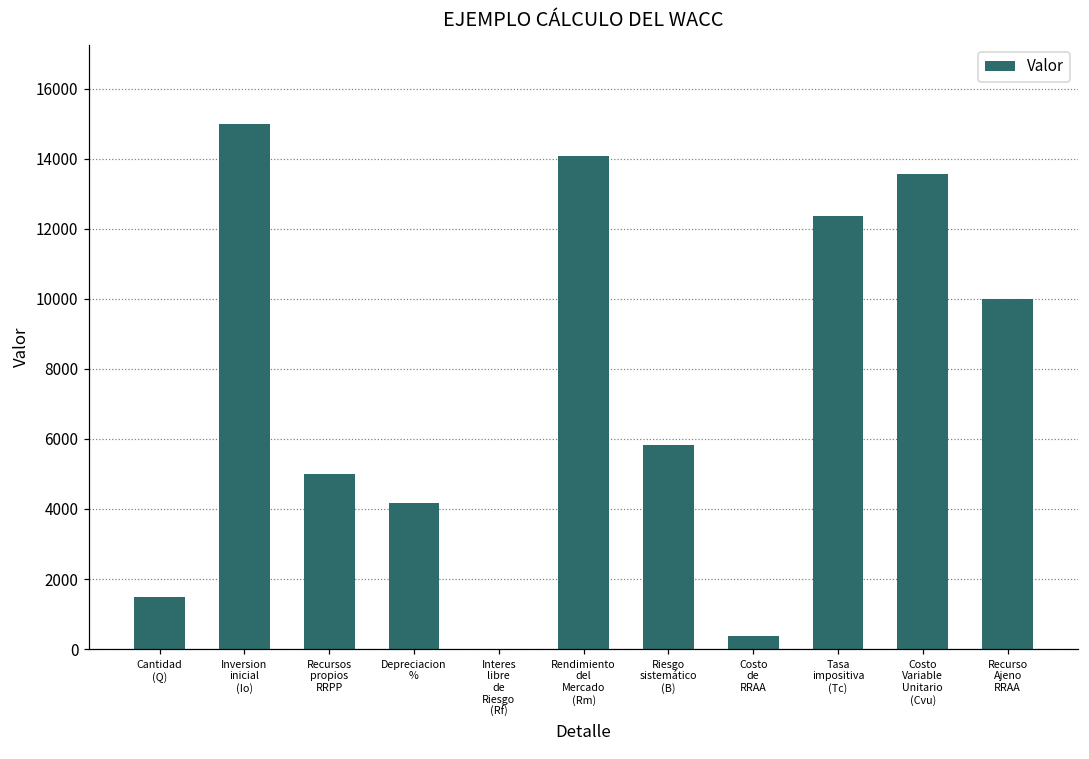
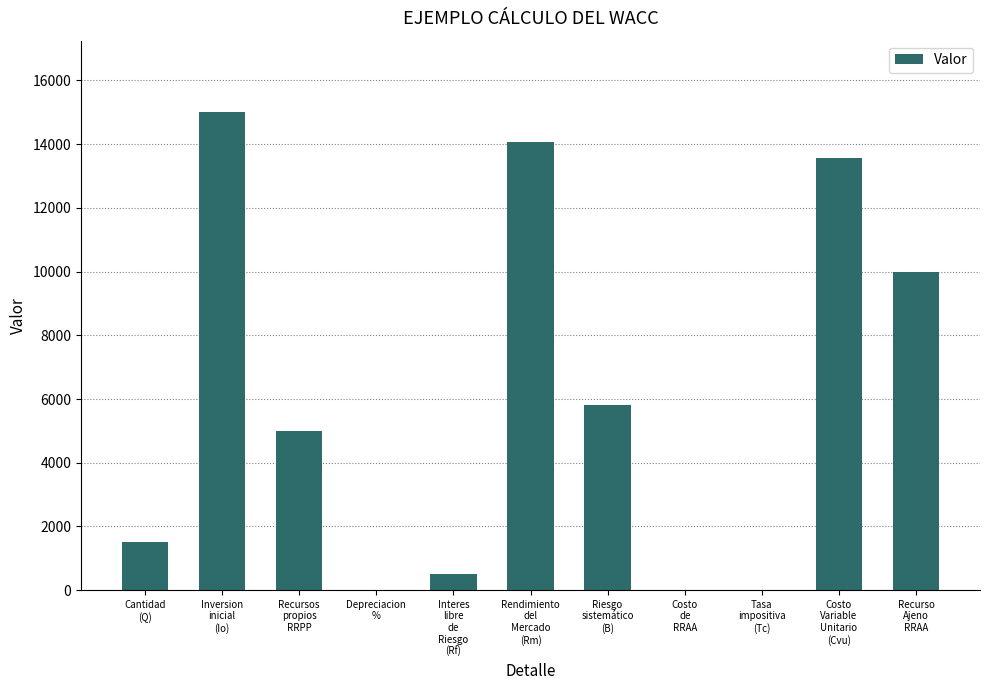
Depreciacion %: 4200 -> 0
Interes libre de Riesgo (Rf): 0 -> 500
Costo de RRAA: 400 -> 0
Tasa impositiva (Tc): 12400 -> 0
